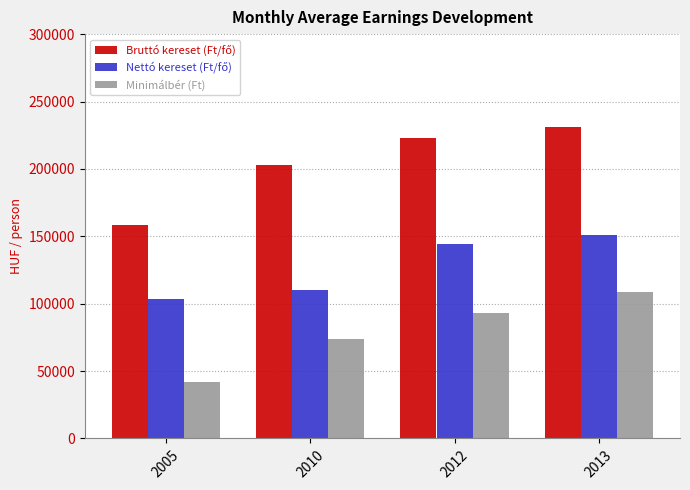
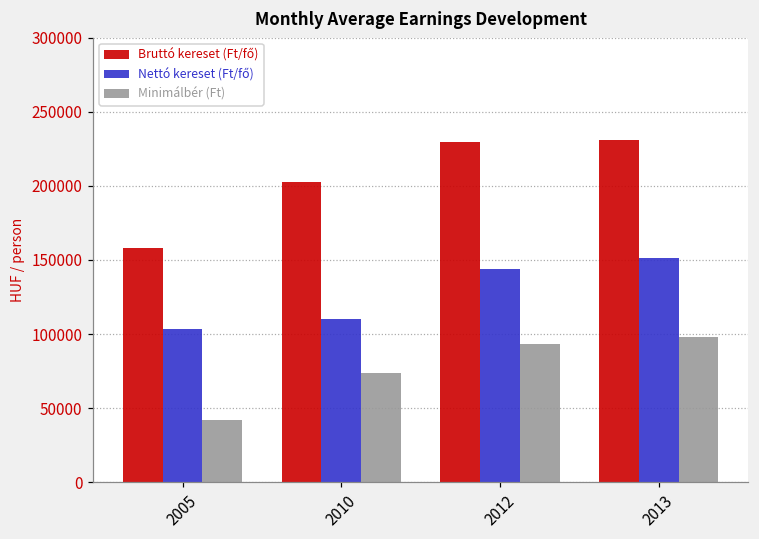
Bruttó kereset (Ft/fő), 2012: 223000 -> 229000
Minimálbér (Ft), 2013: 109000 -> 98000
